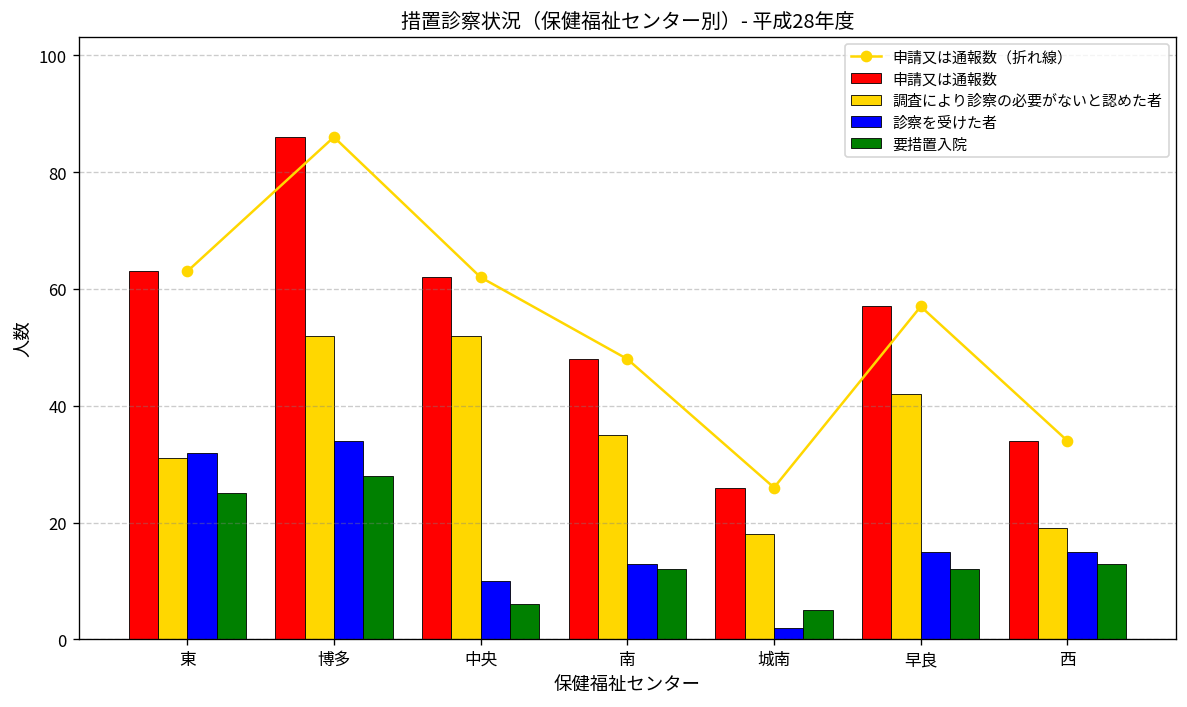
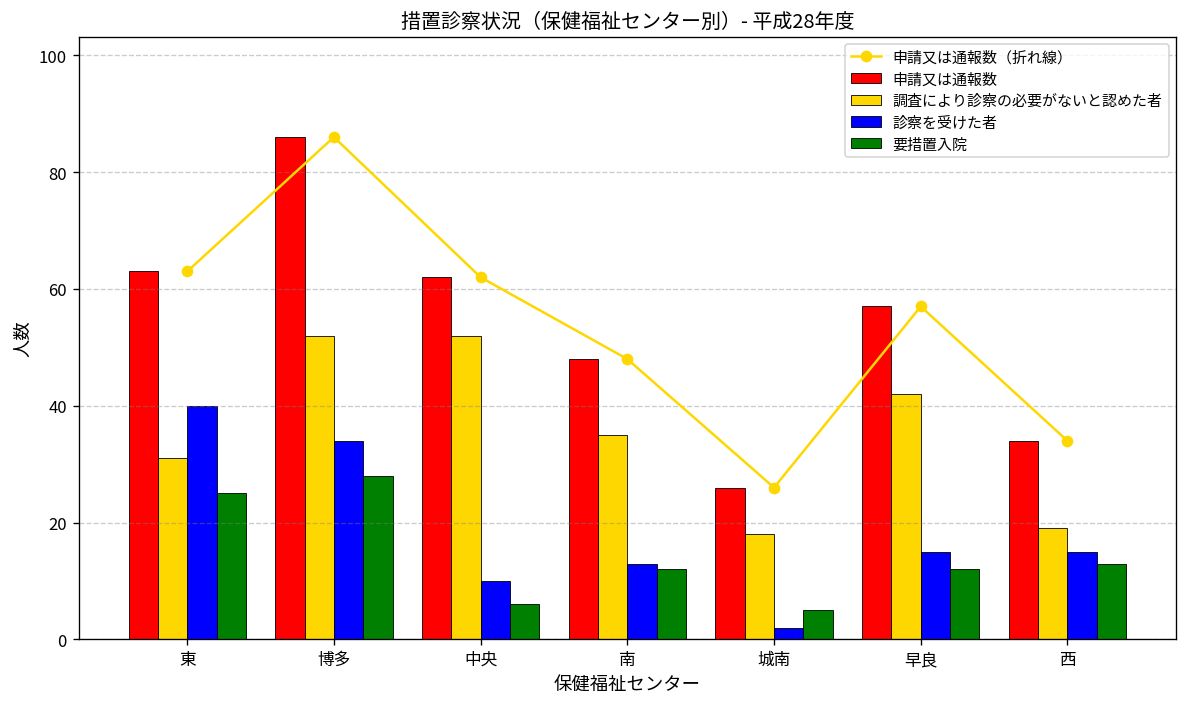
診察を受けた者, 東: 32 -> 40
